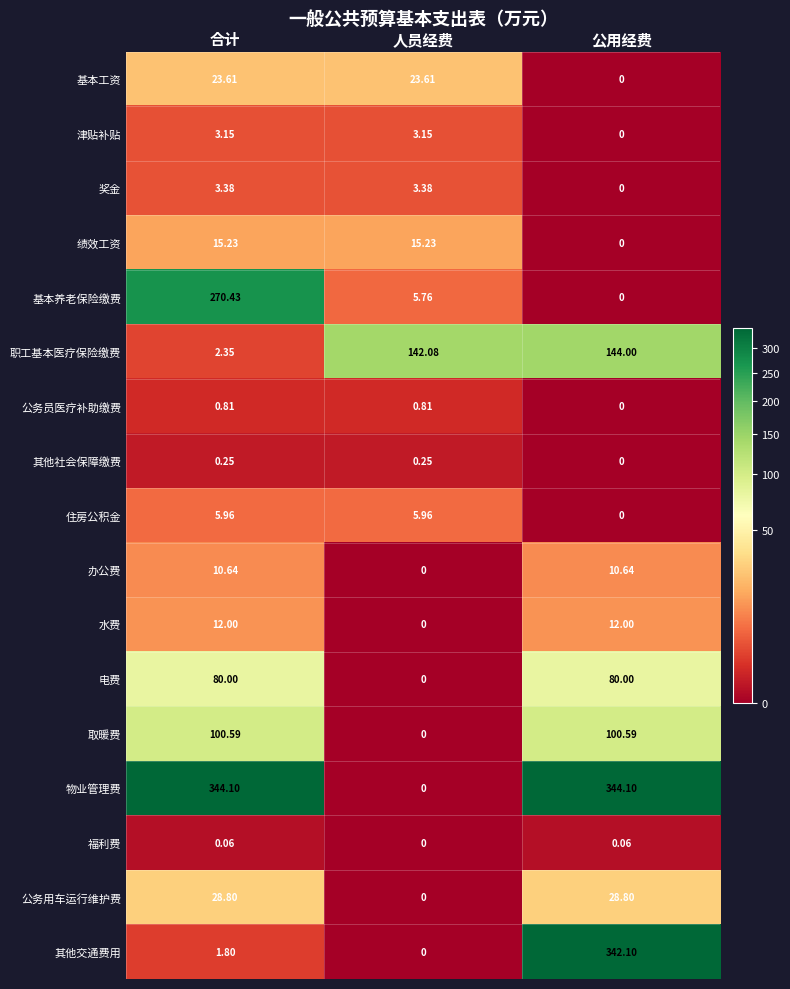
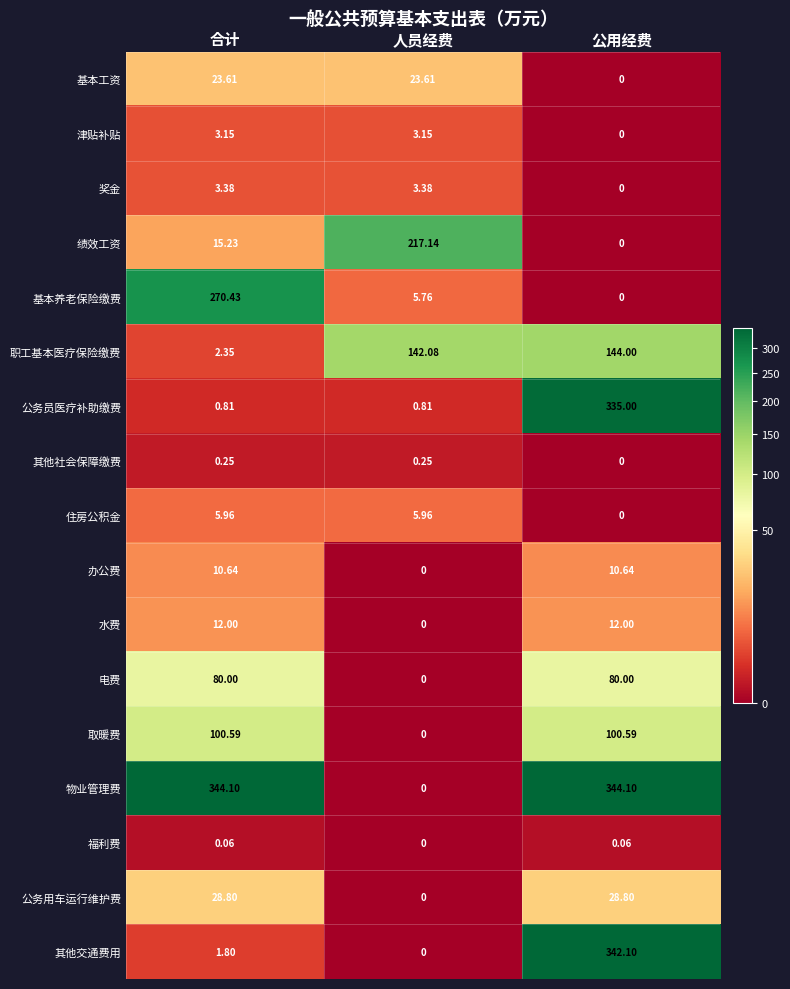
绩效工资, 人员经费: 15.23 -> 217.14
公务员医疗补助缴费, 公用经费: 0 -> 335.00
